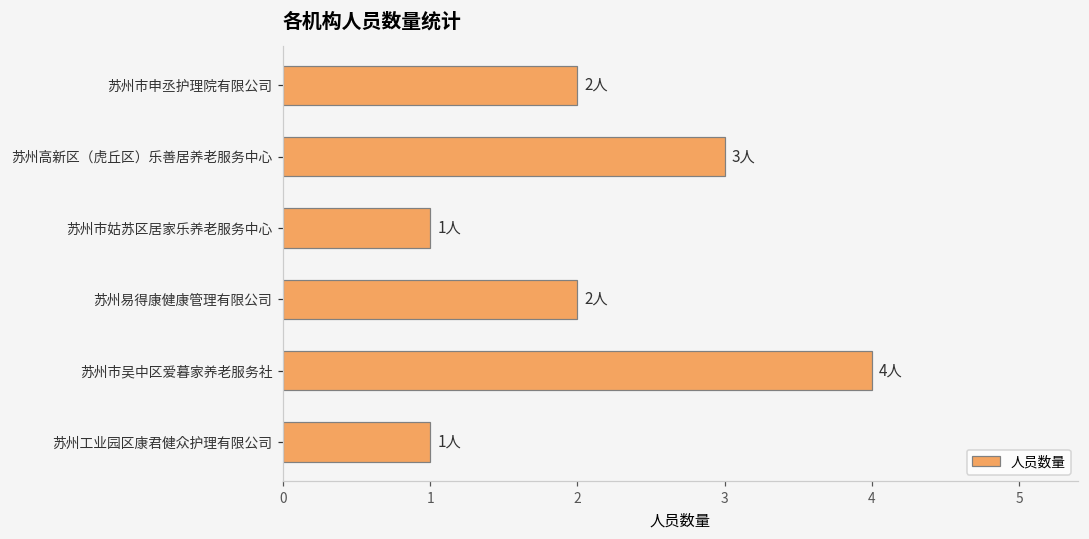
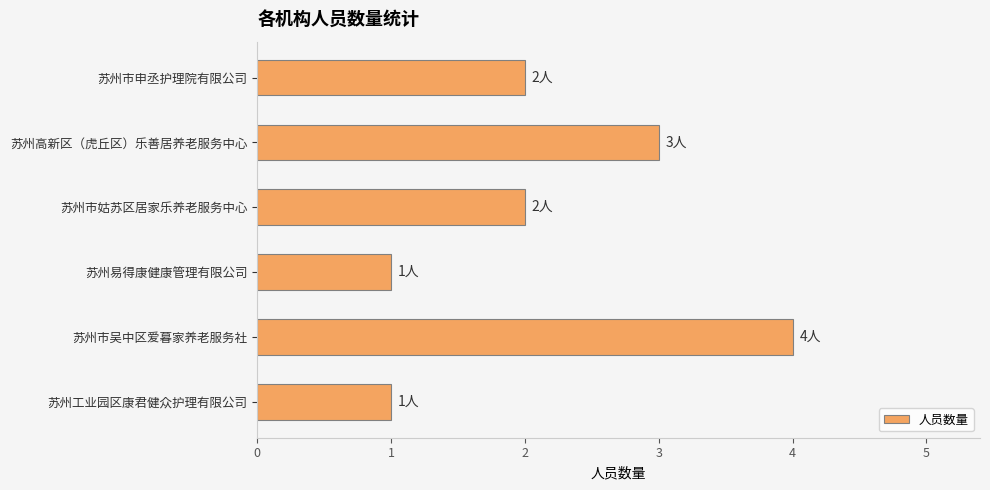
苏州市姑苏区居家乐养老服务中心: 1人 -> 2人
苏州易得康健康管理有限公司: 2人 -> 1人
